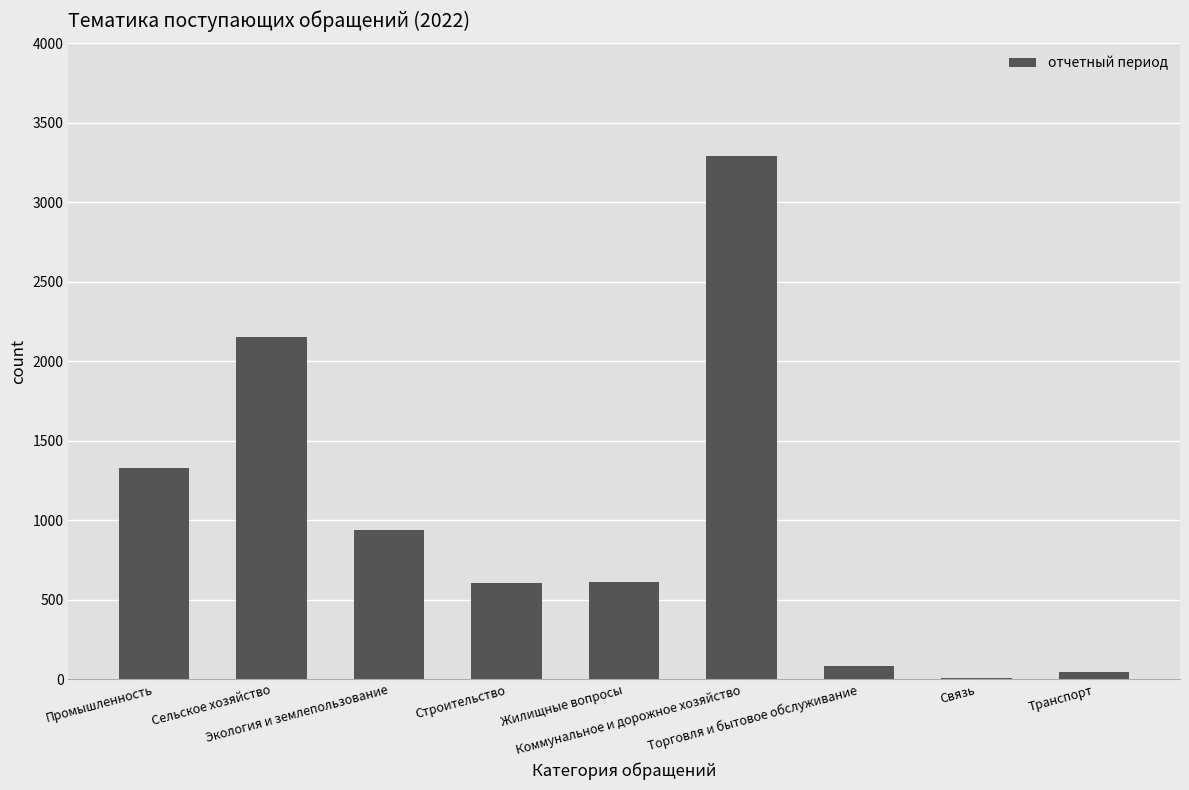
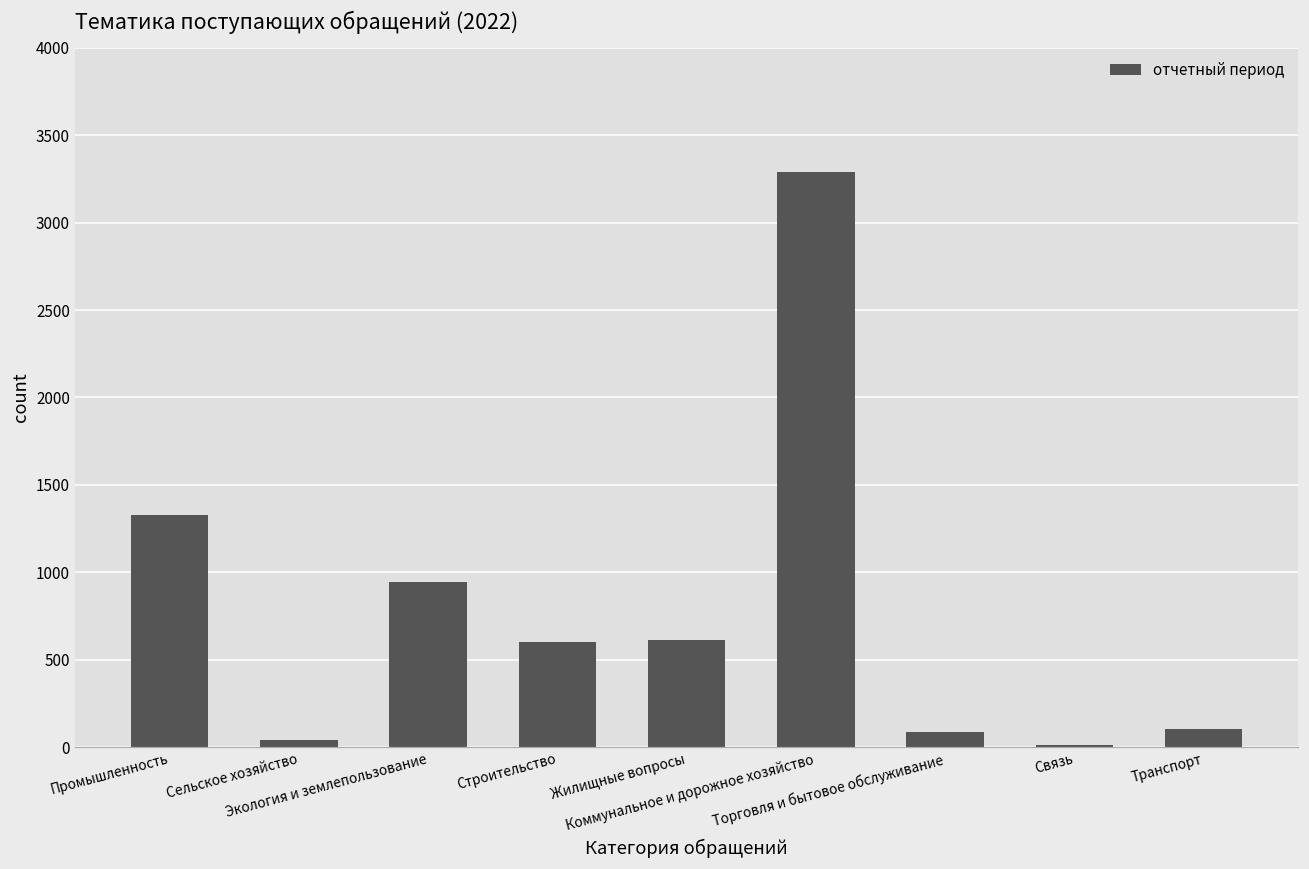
Сельское хозяйство: 2160 -> 40
Транспорт: 50 -> 100
